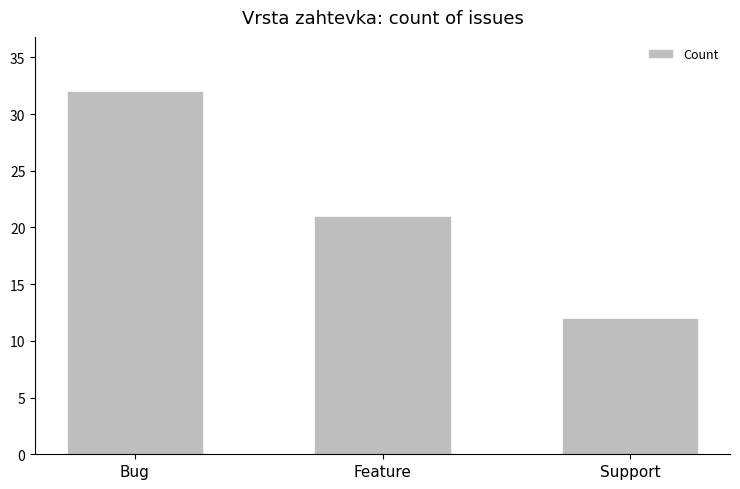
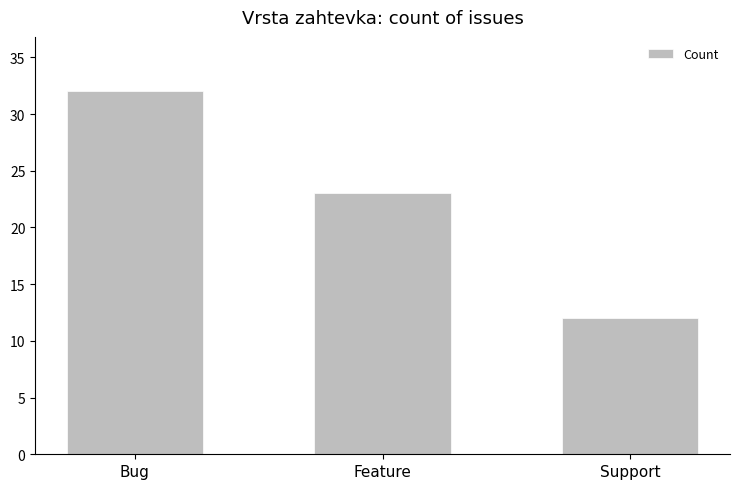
Feature: 21 -> 23
